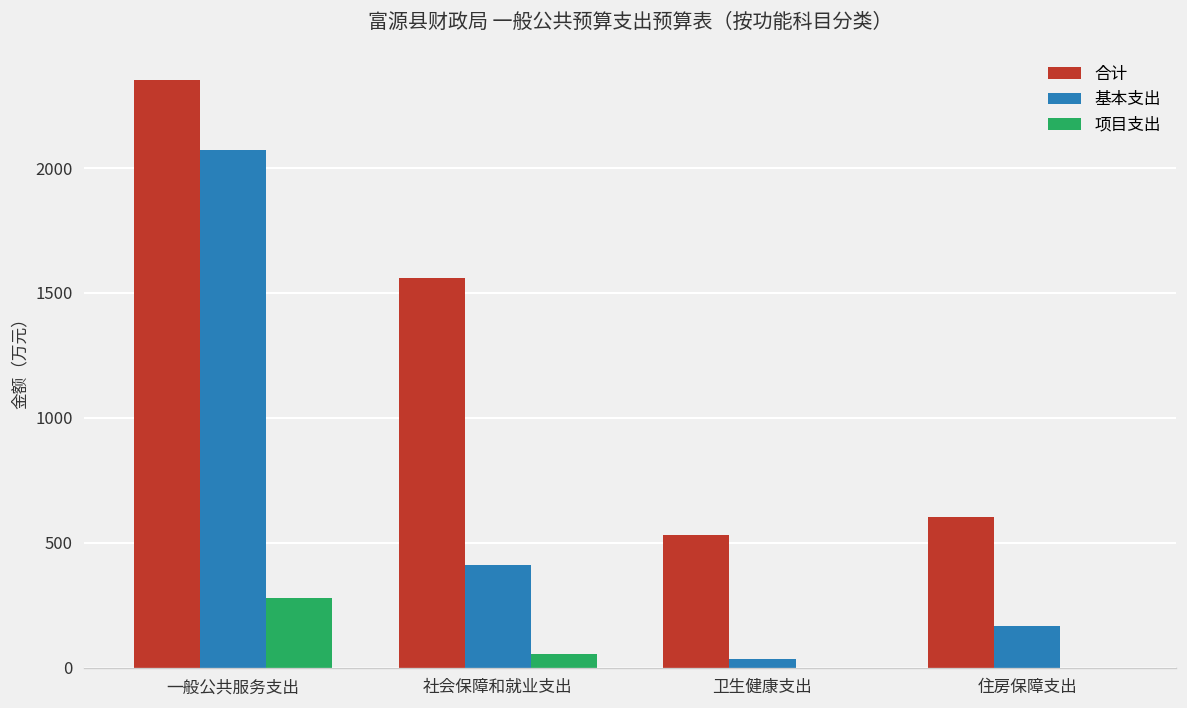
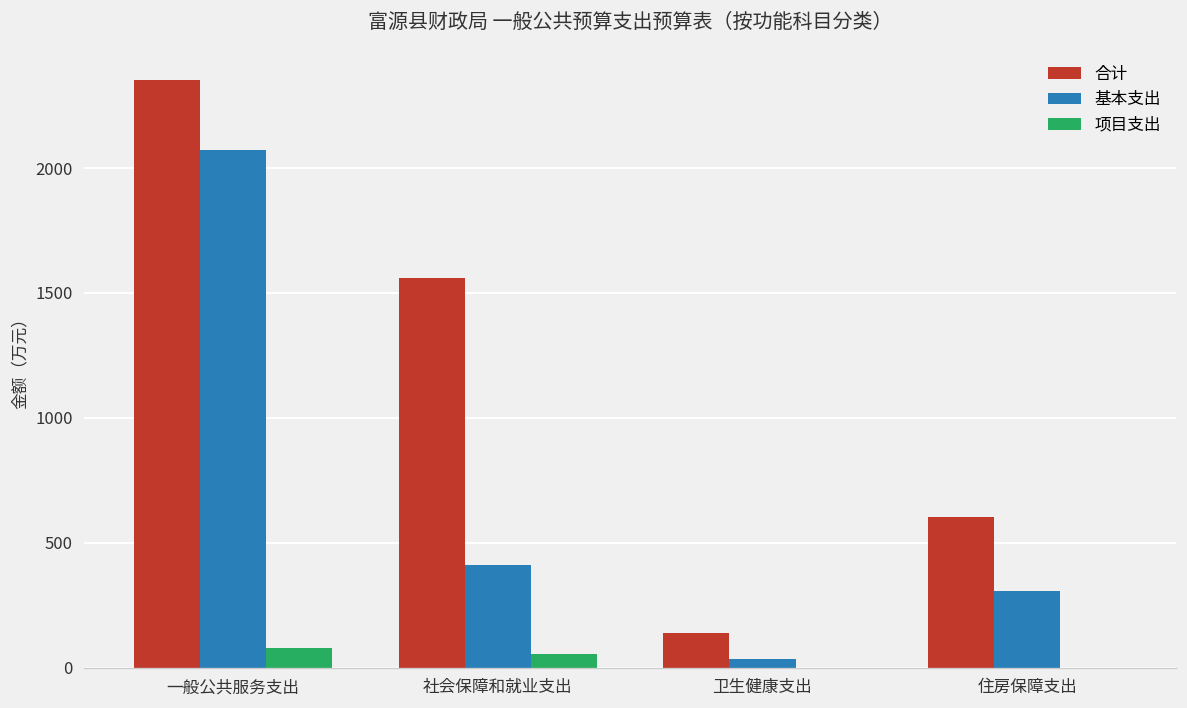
项目支出, 一般公共服务支出: 280 -> 80
合计, 卫生健康支出: 530 -> 140
基本支出, 住房保障支出: 160 -> 310
